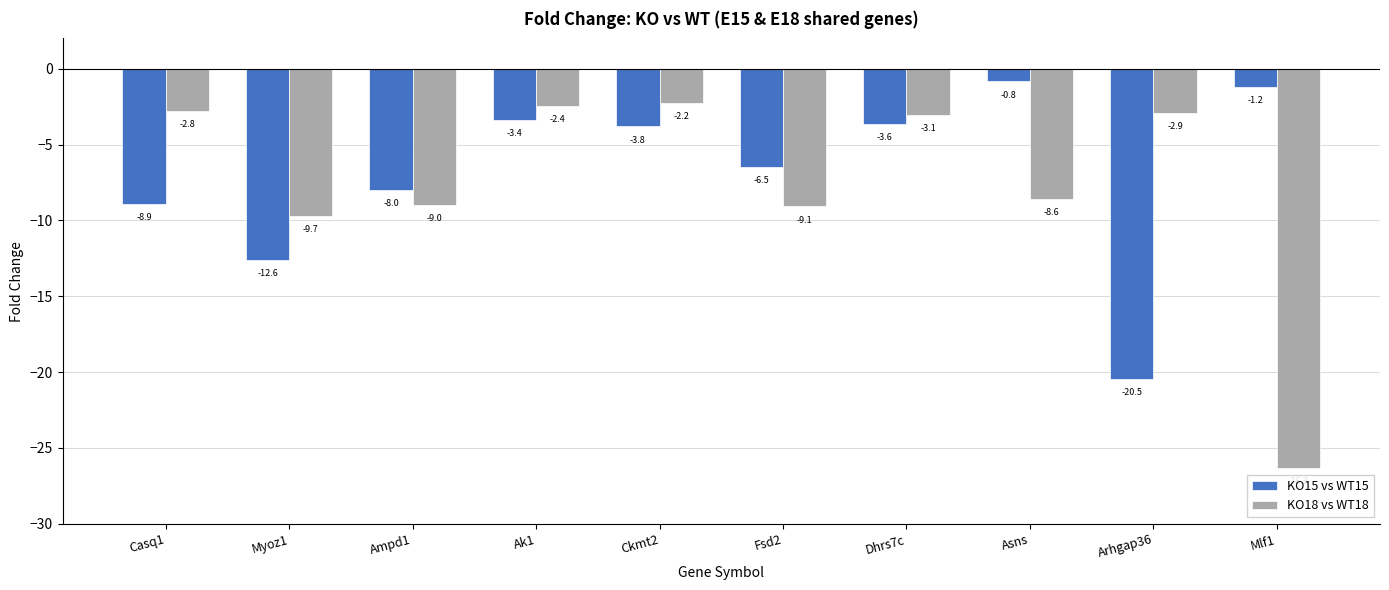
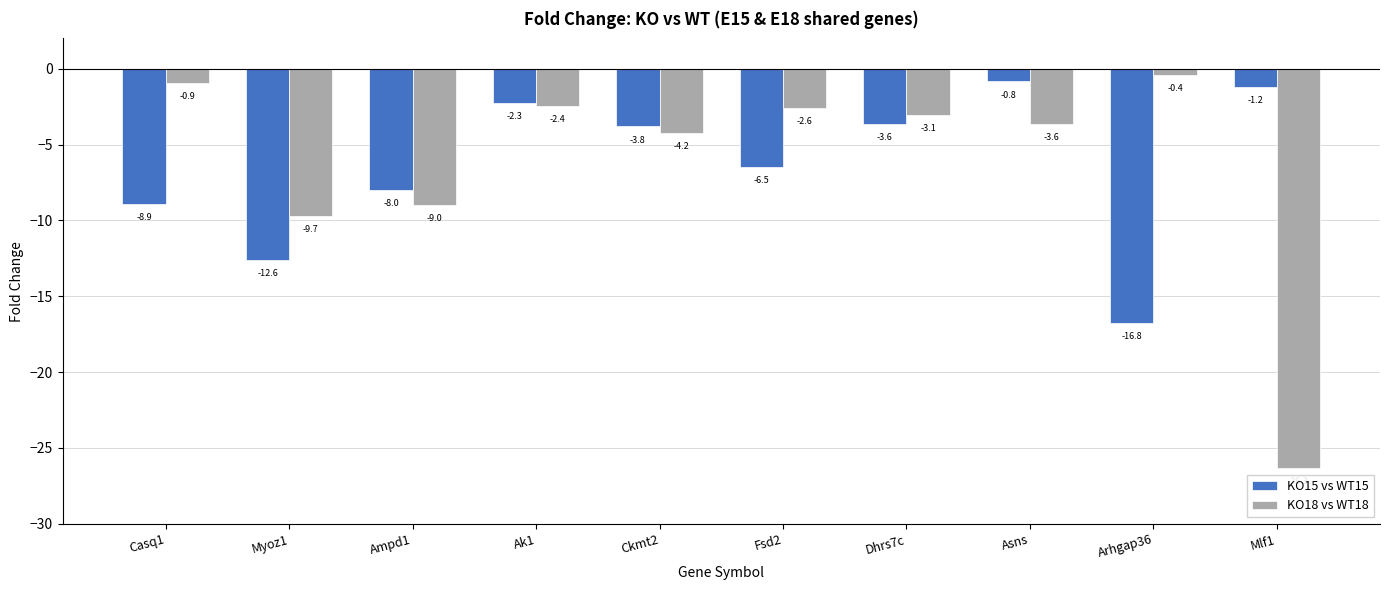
KO18 vs WT18, Casq1: -2.8 -> -0.9
KO15 vs WT15, Ak1: -3.4 -> -2.3
KO18 vs WT18, Ckmt2: -2.2 -> -4.2
KO18 vs WT18, Fsd2: -9.1 -> -2.6
KO18 vs WT18, Asns: -8.6 -> -3.6
KO15 vs WT15, Arhgap36: -20.5 -> -16.8
KO18 vs WT18, Arhgap36: -2.9 -> -0.4
